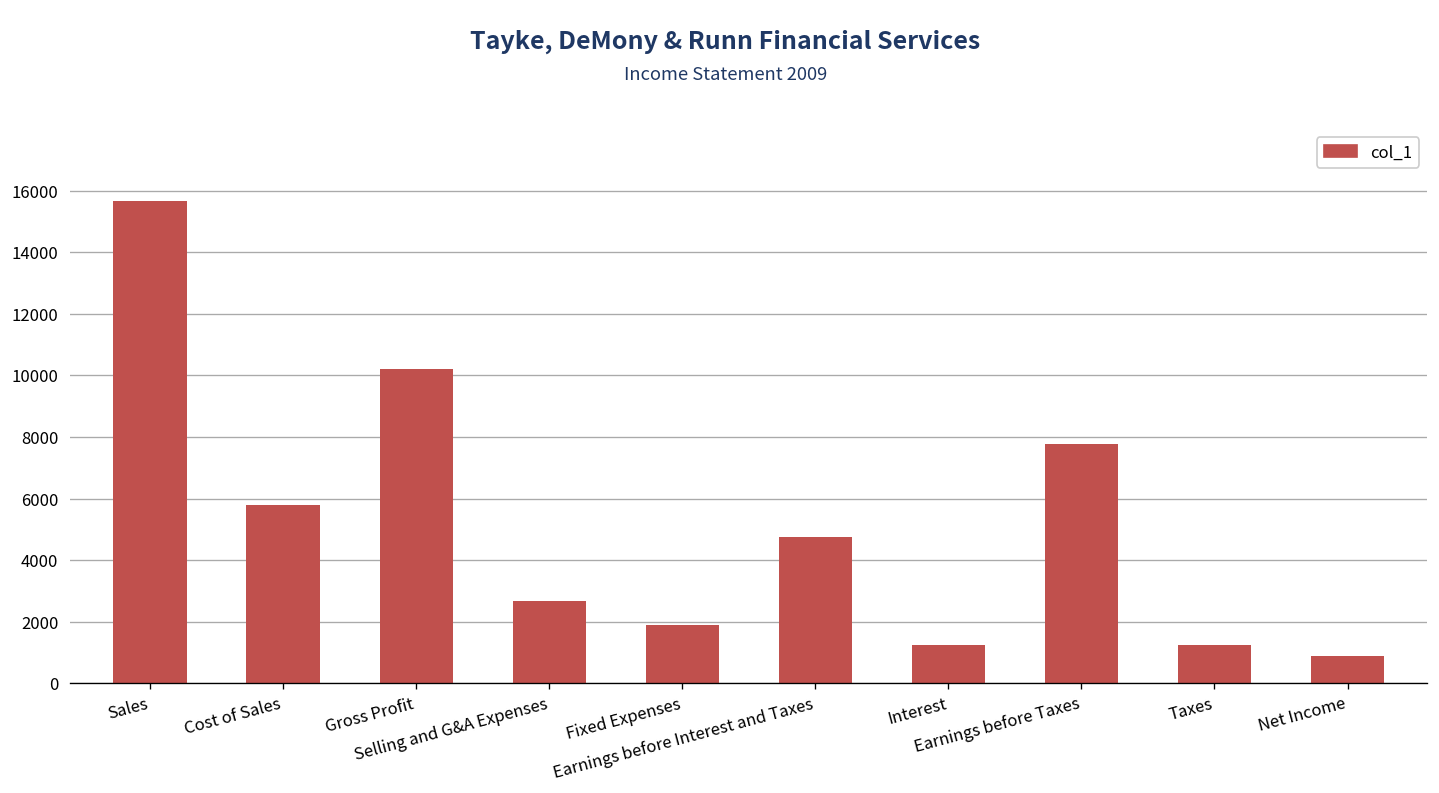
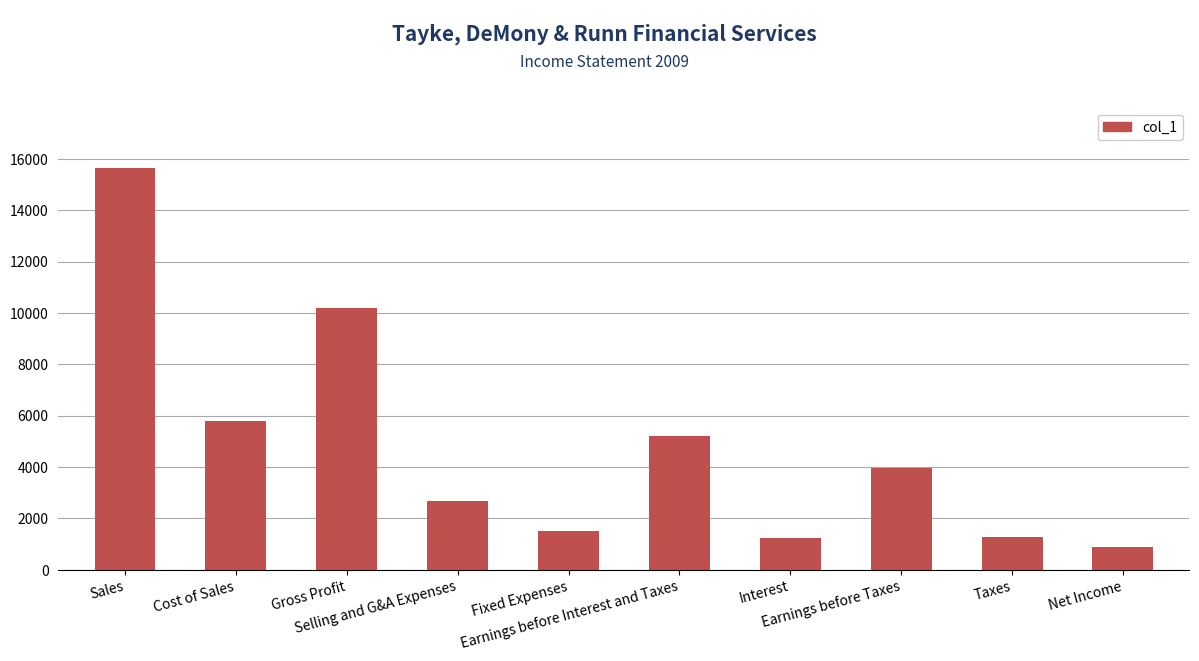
Fixed Expenses: 1900 -> 1500
Earnings before Interest and Taxes: 4800 -> 5200
Earnings before Taxes: 7800 -> 3900
